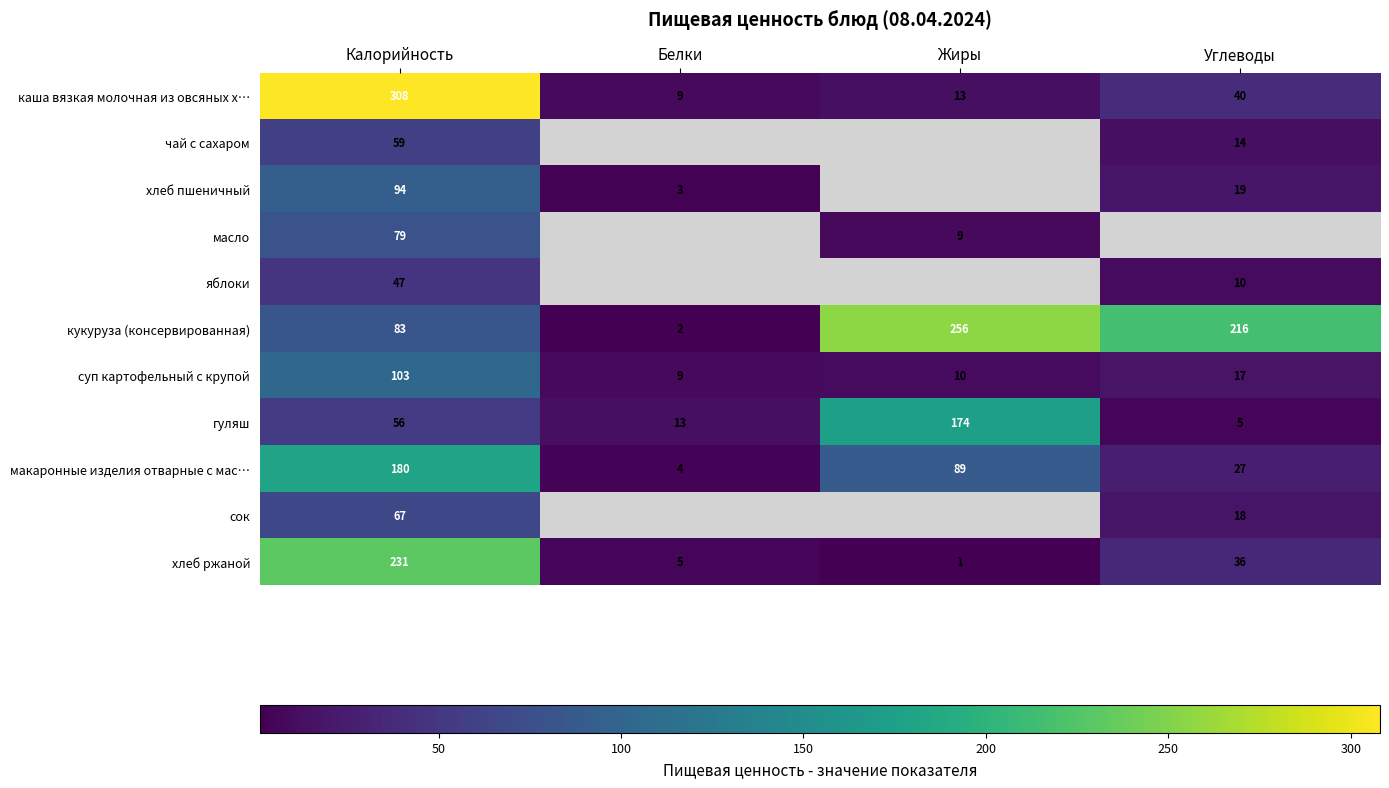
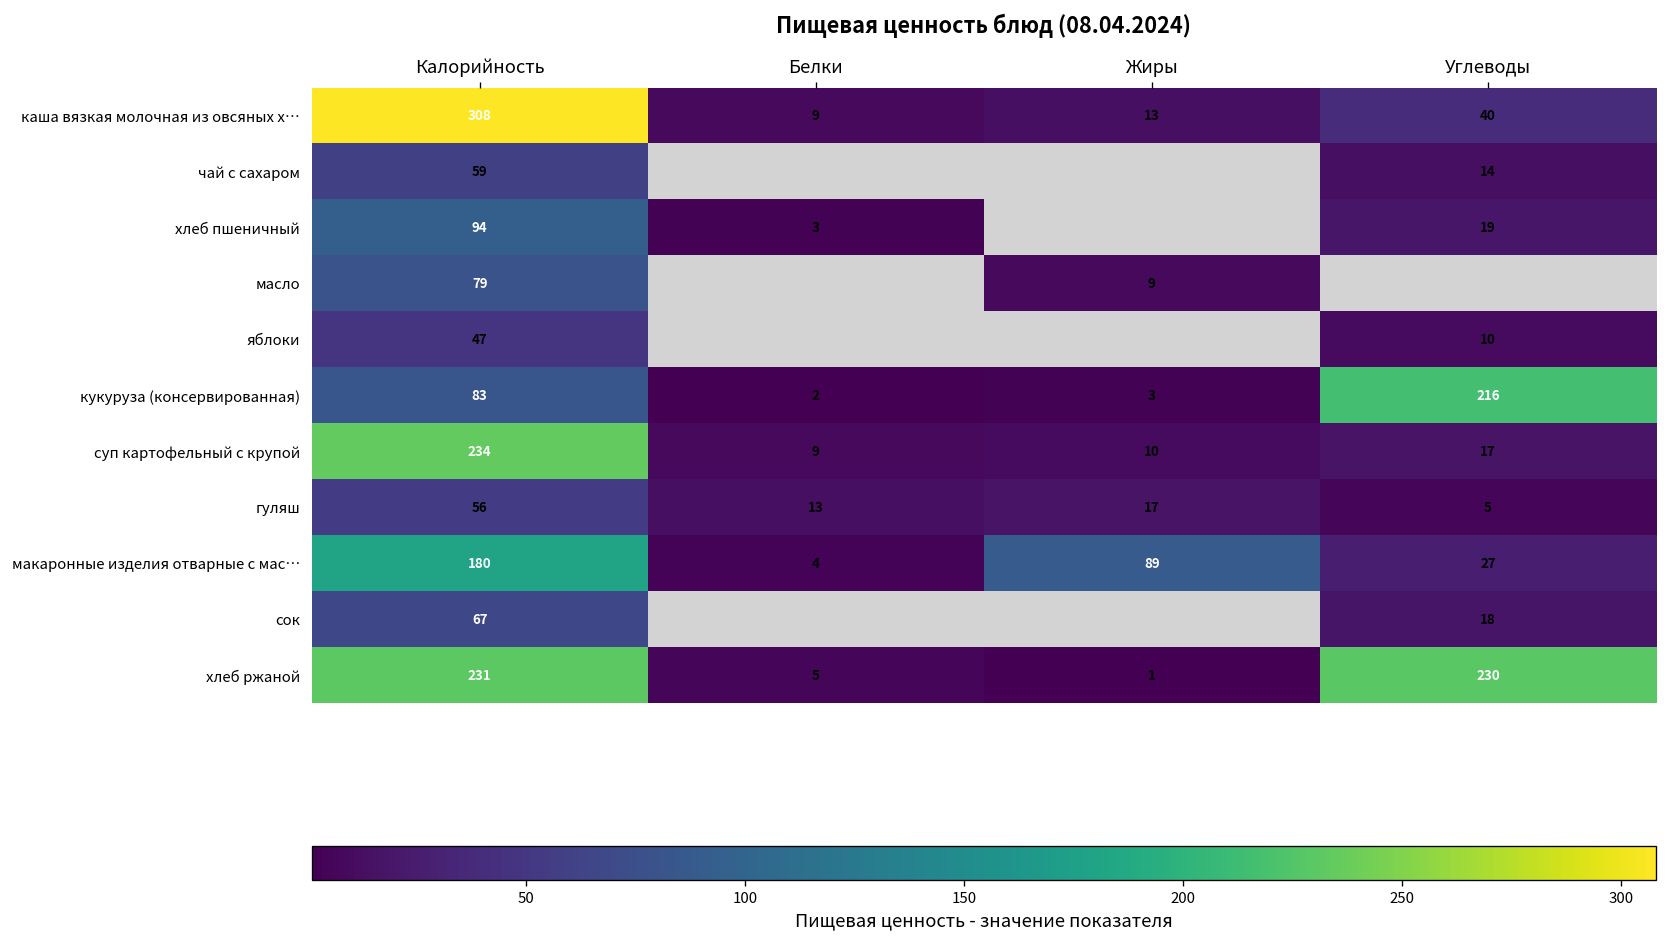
кукуруза (консервированная), Жиры: 256 -> 3
суп картофельный с крупой, Калорийность: 103 -> 234
гуляш, Жиры: 174 -> 17
хлеб ржаной, Углеводы: 36 -> 230
